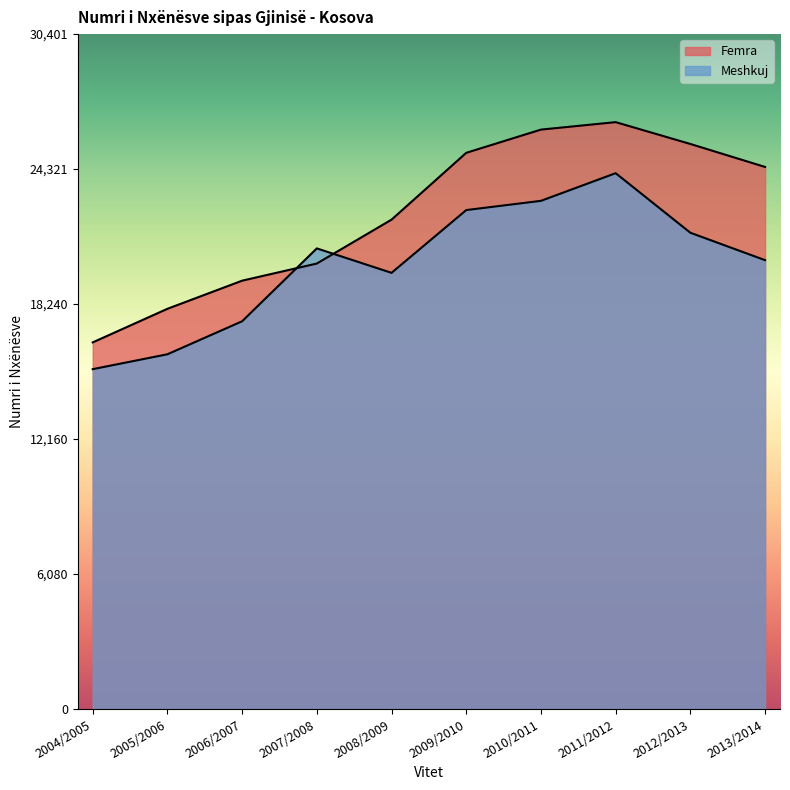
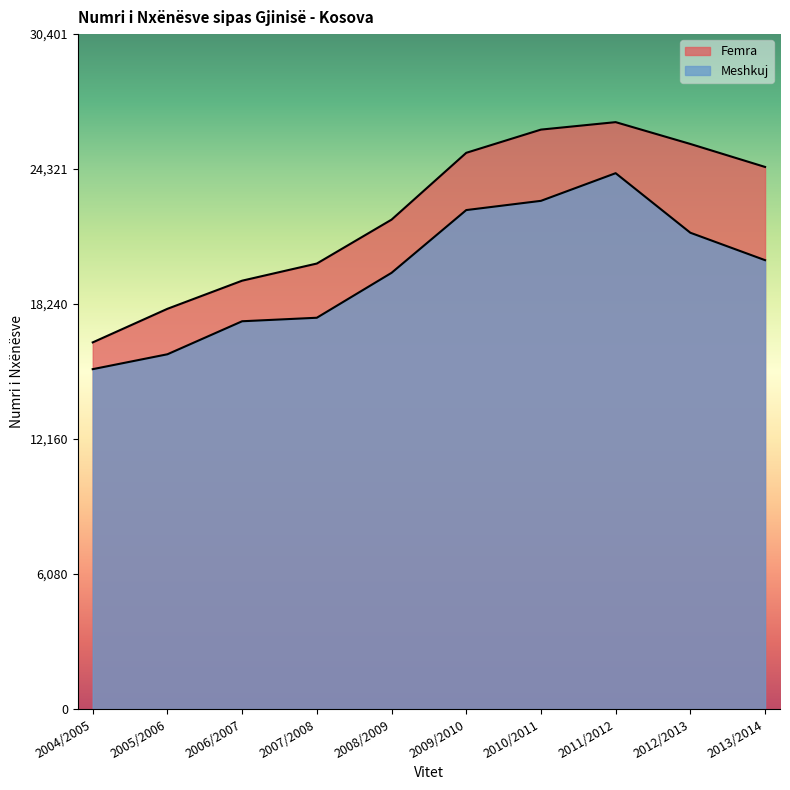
Meshkuj, 2007/2008: 20,700 -> 17,600
